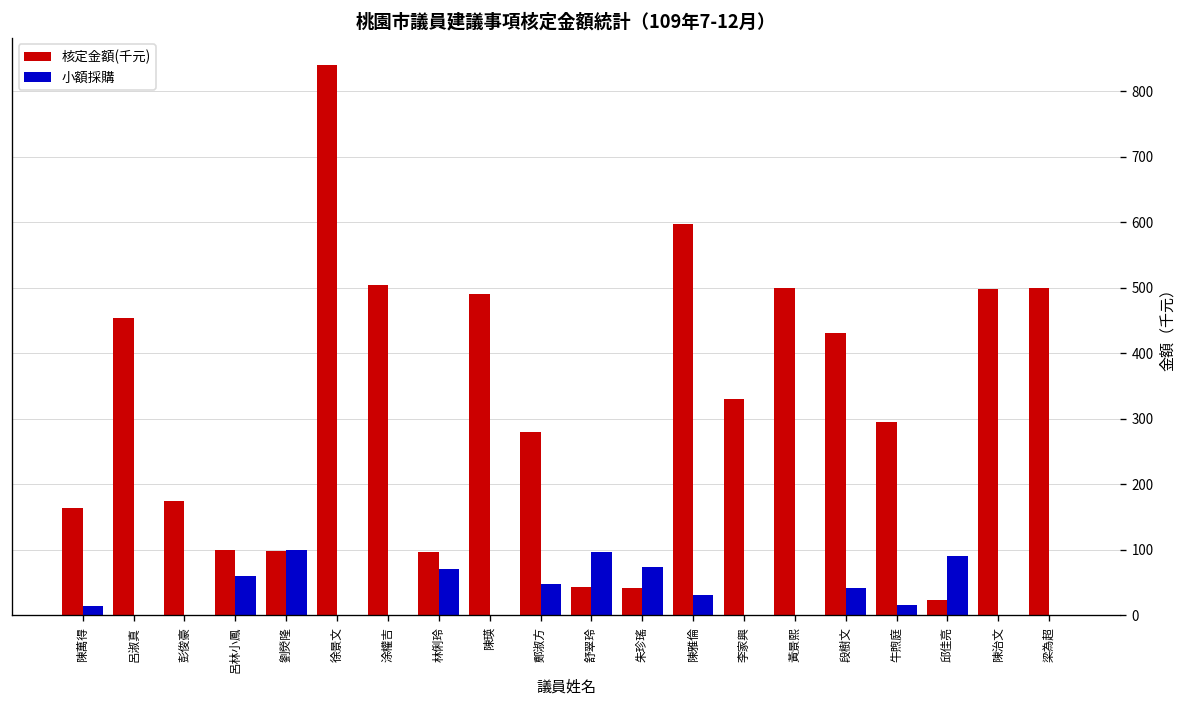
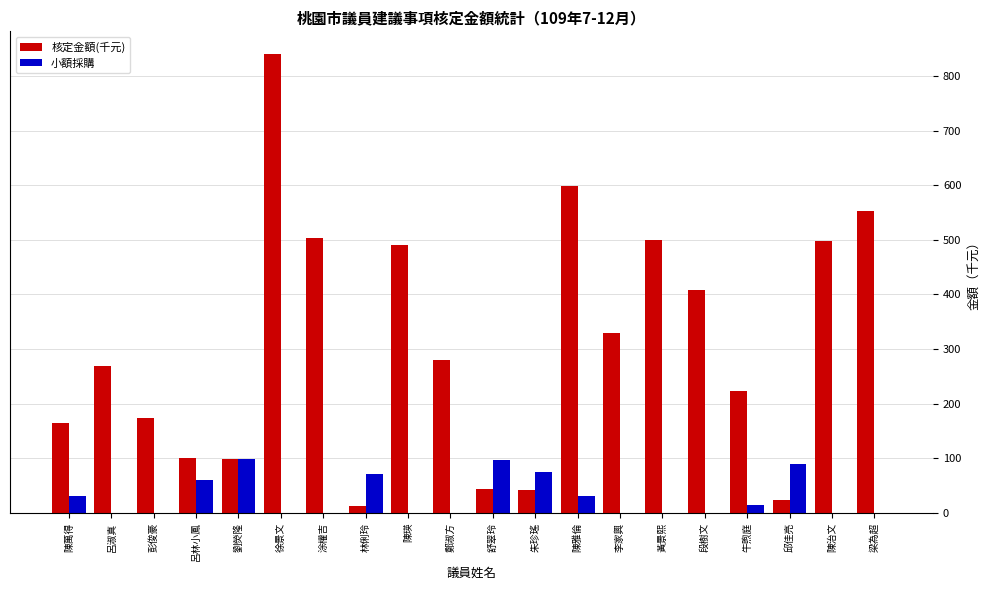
小額採購, 陳萬得: 10 -> 30
核定金額(千元), 呂淑真: 450 -> 270
核定金額(千元), 林俐玲: 100 -> 10
小額採購, 鄭淑方: 50 -> 0
核定金額(千元), 段樹文: 430 -> 410
小額採購, 段樹文: 40 -> 0
核定金額(千元), 牛煦庭: 300 -> 220
核定金額(千元), 梁為超: 500 -> 550
